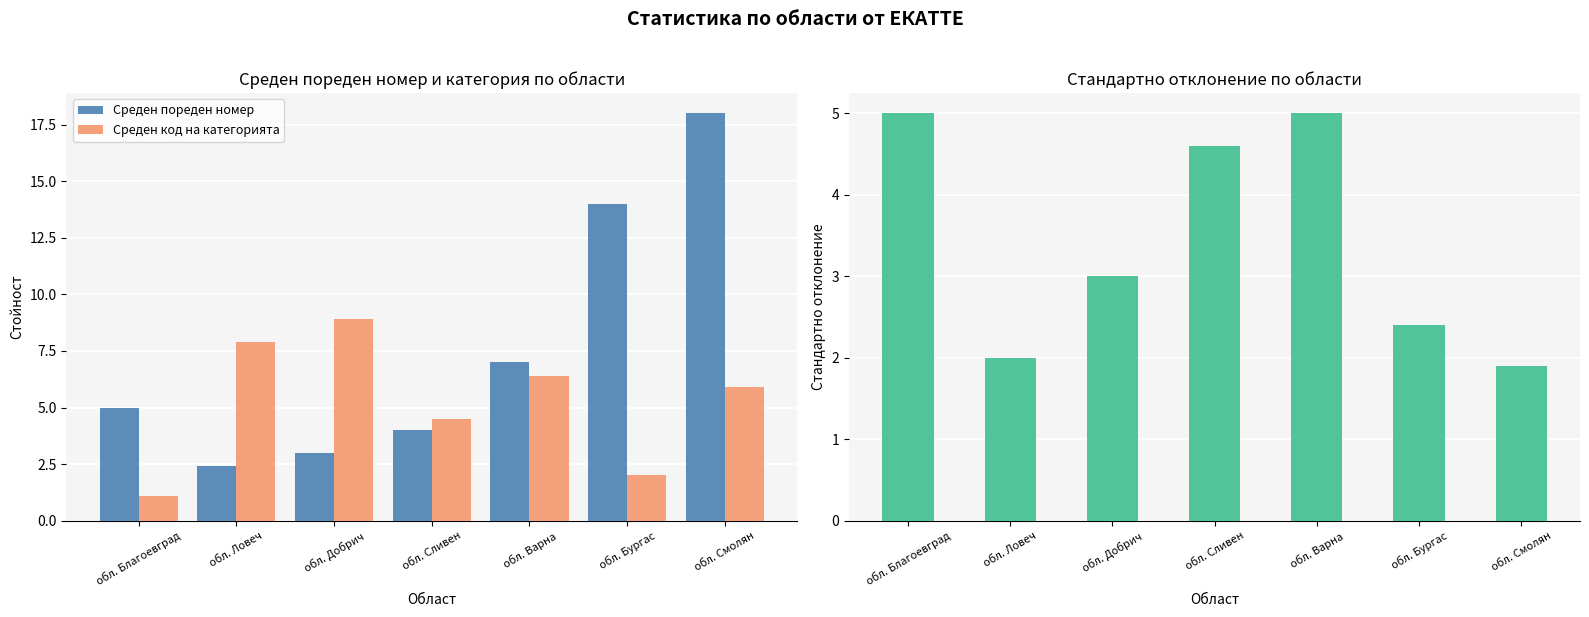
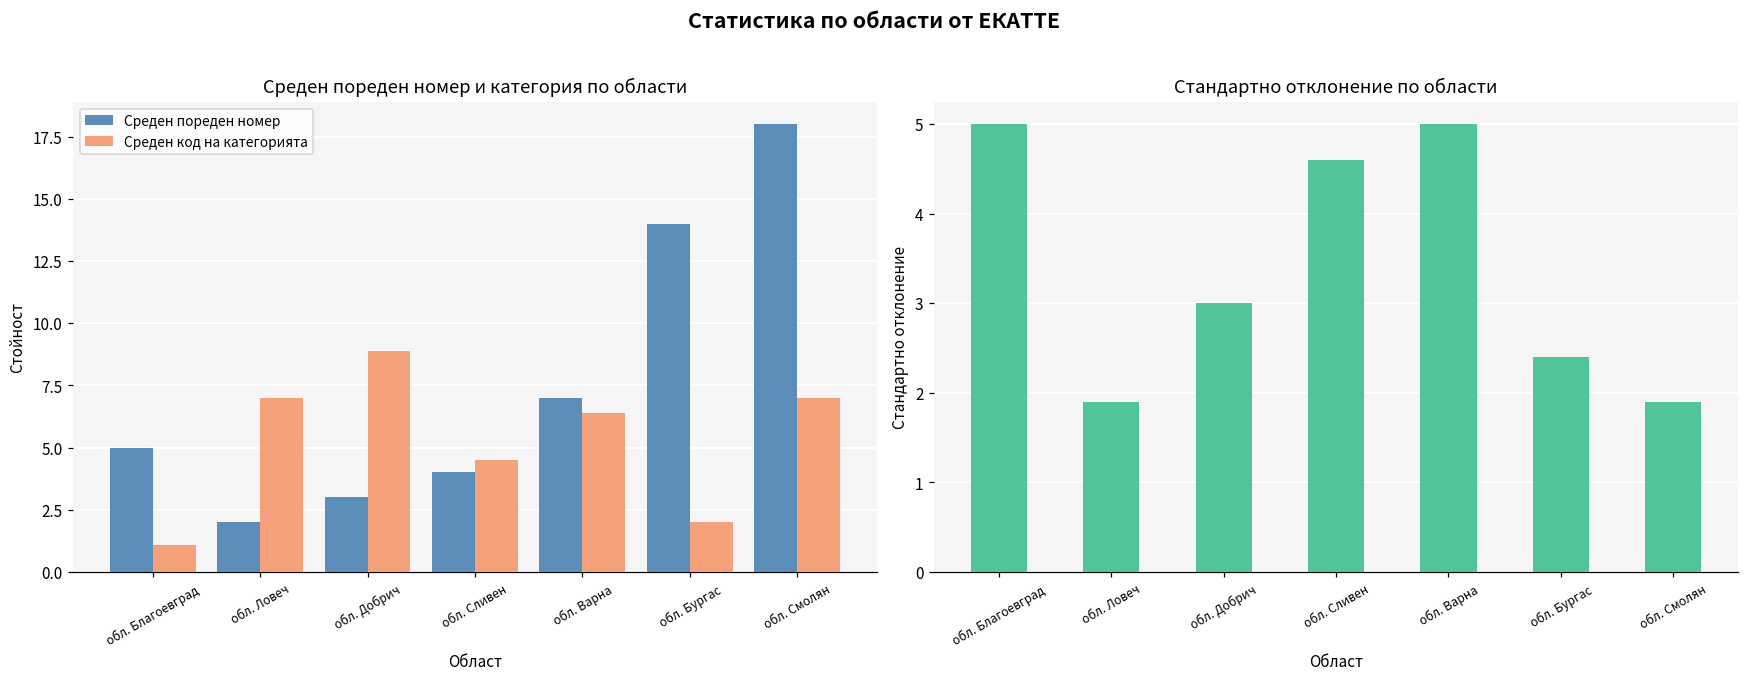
Среден пореден номер и категория по области, Среден пореден номер, обл. Ловеч: 2.4 -> 2.0
Среден пореден номер и категория по области, Среден код на категорията, обл. Ловеч: 7.9 -> 7.0
Среден пореден номер и категория по области, Среден код на категорията, обл. Смолян: 5.9 -> 7.0
Стандартно отклонение по области, обл. Ловеч: 2.0 -> 1.9
